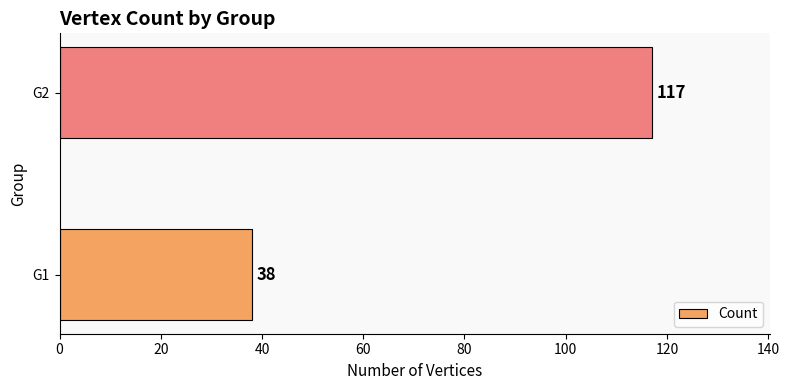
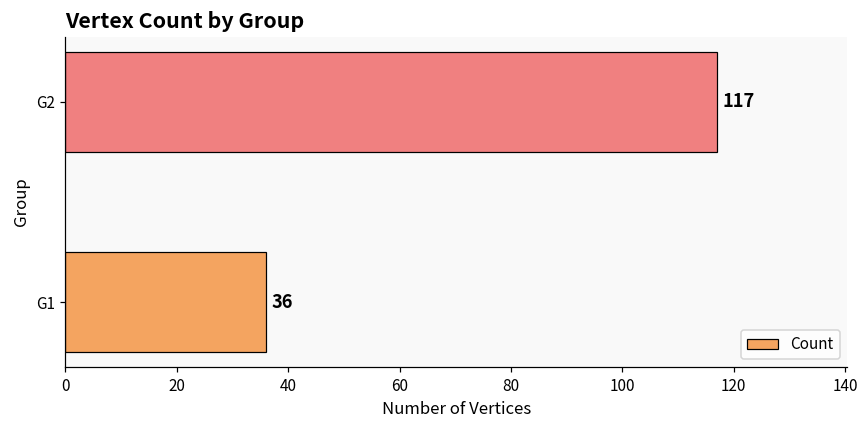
G1: 38 -> 36
